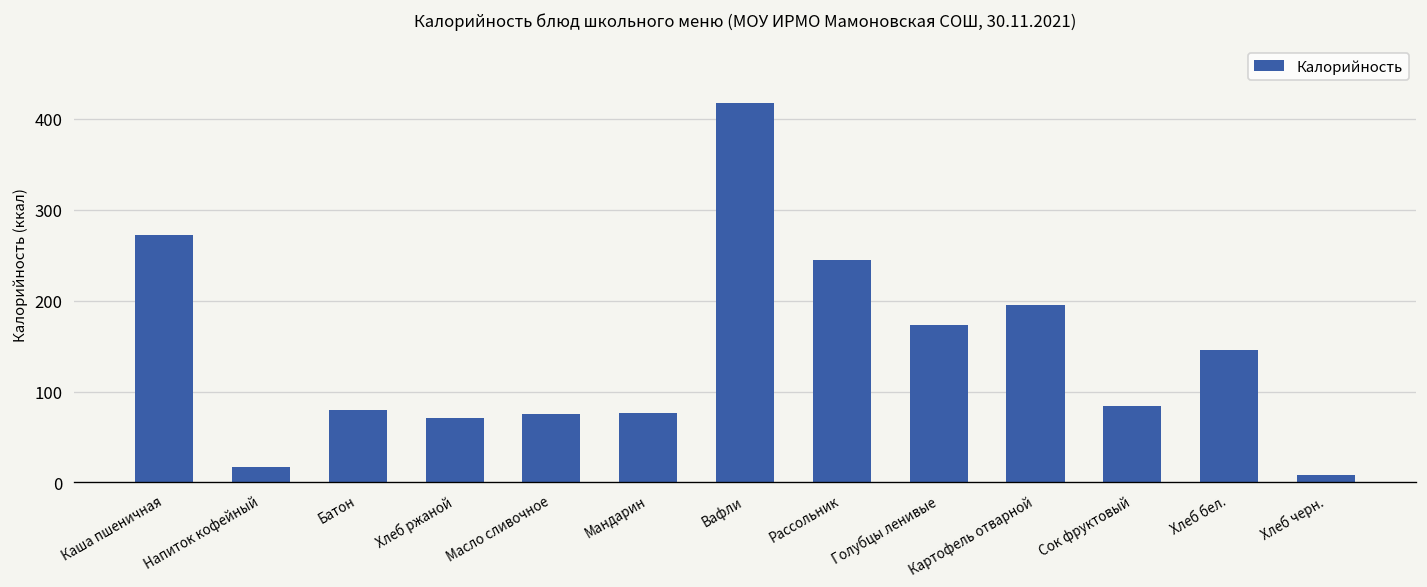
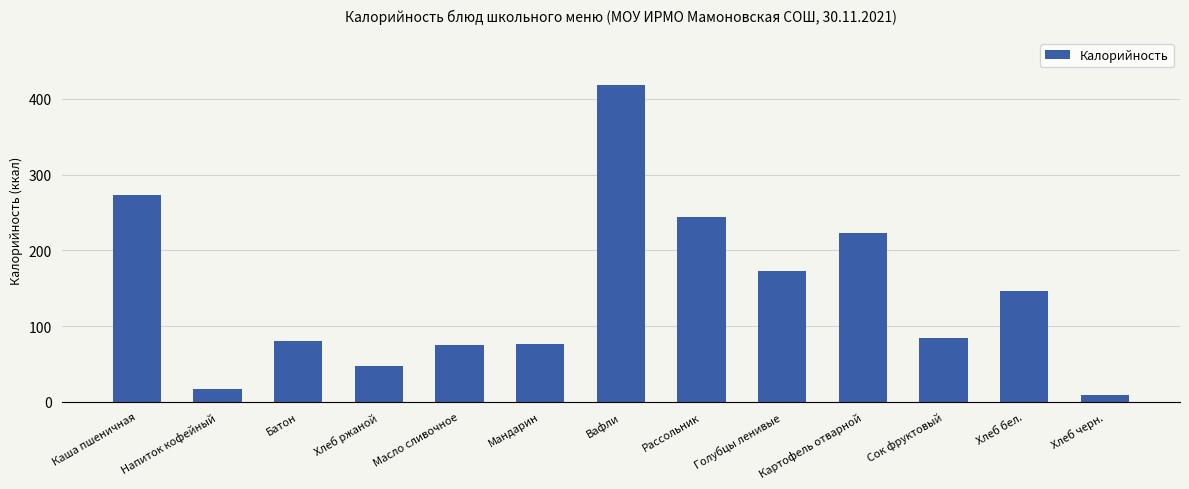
Хлеб ржаной: 70 -> 50
Картофель отварной: 200 -> 220
